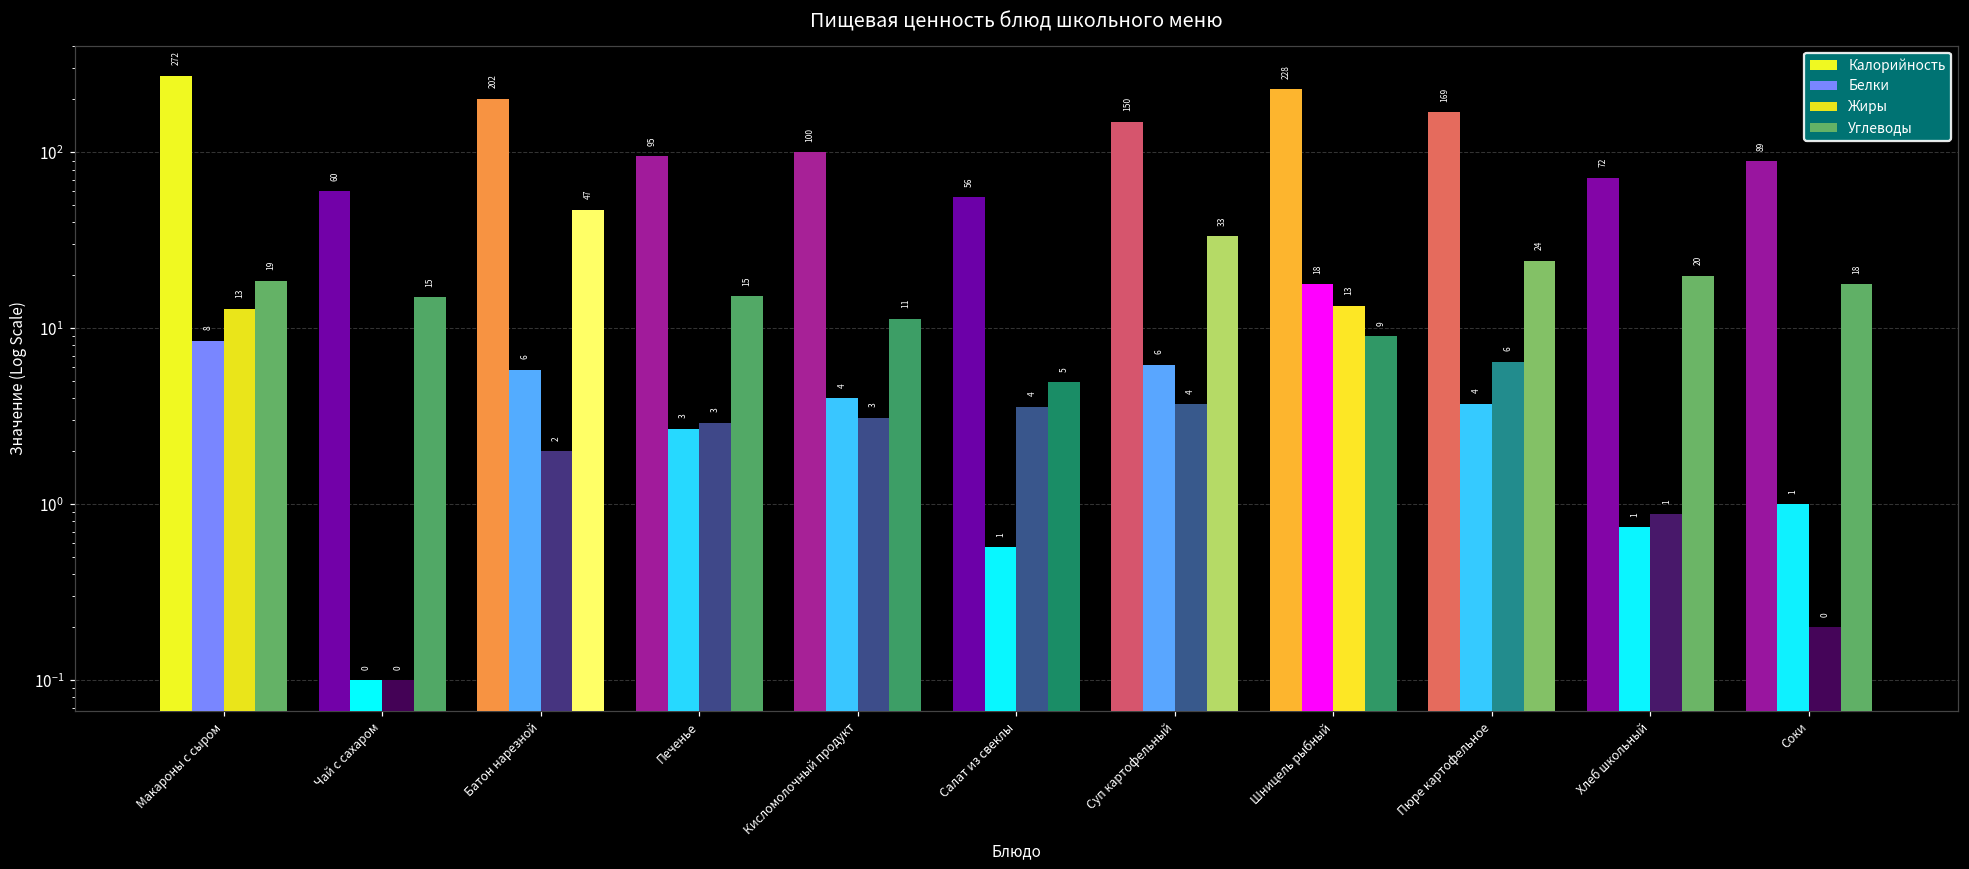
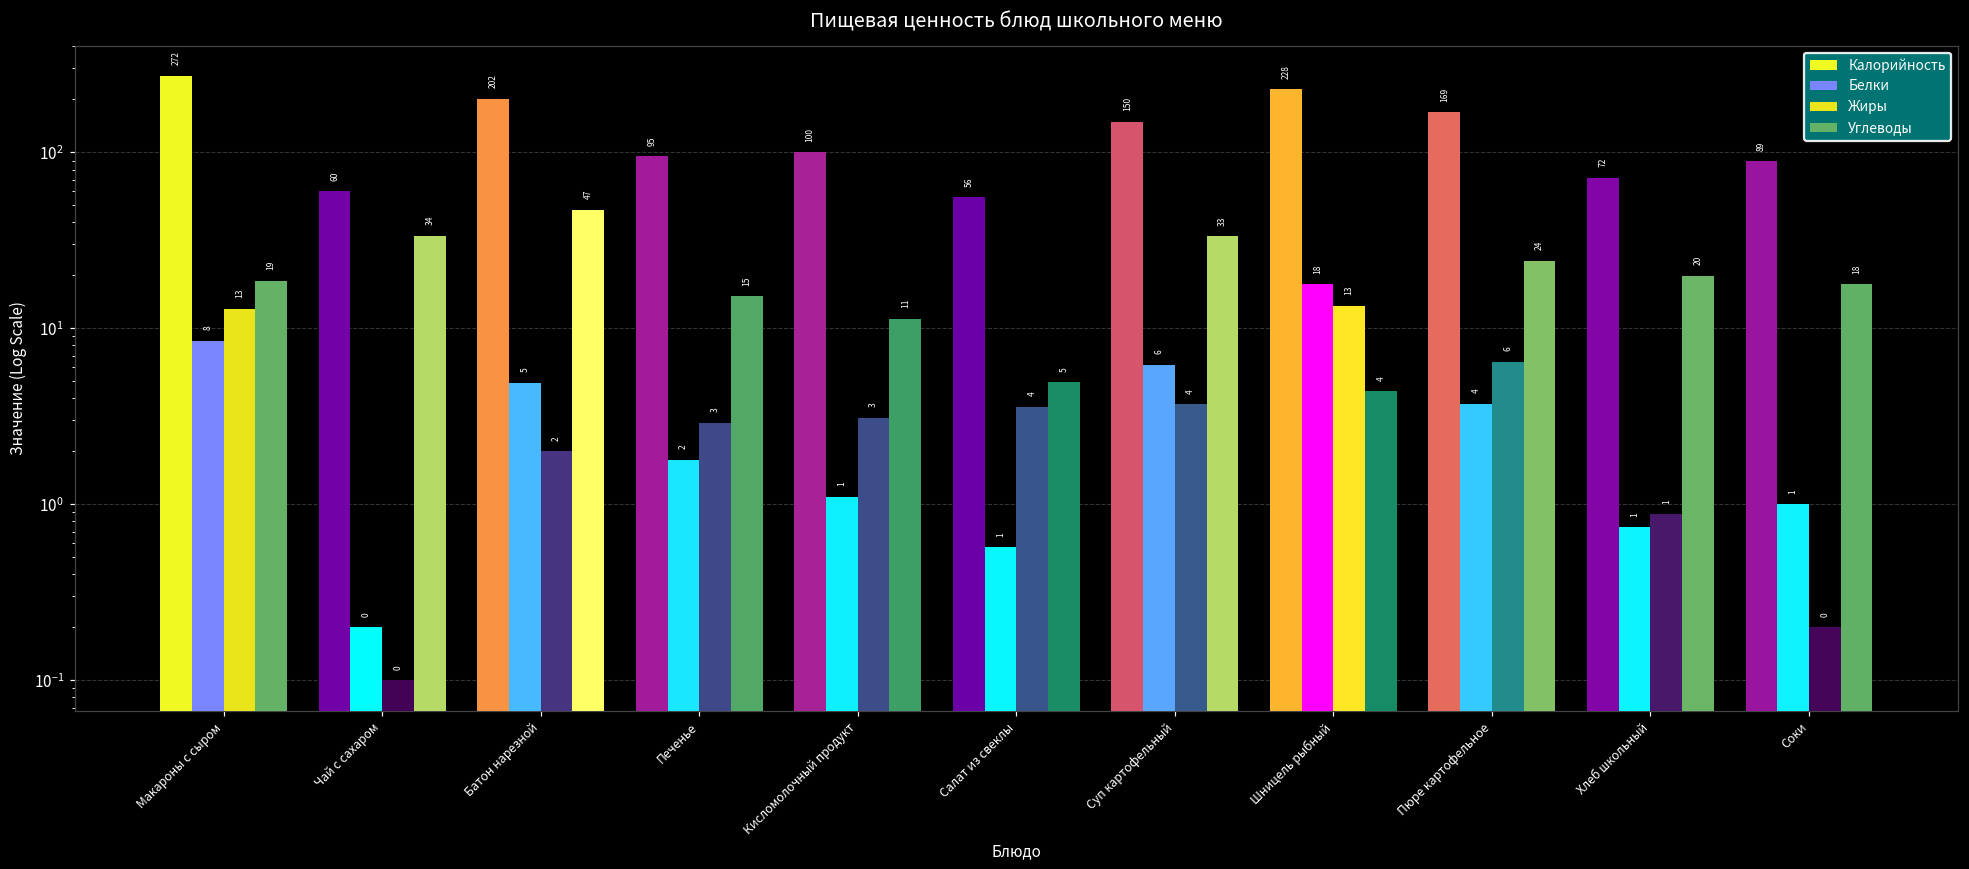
Белки, Чай с сахаром: 0.1 -> 0.2
Углеводы, Чай с сахаром: 15 -> 34
Белки, Батон нарезной: 6 -> 5
Белки, Печенье: 3 -> 2
Белки, Кисломолочный продукт: 4 -> 1
Углеводы, Шницель рыбный: 9 -> 4
